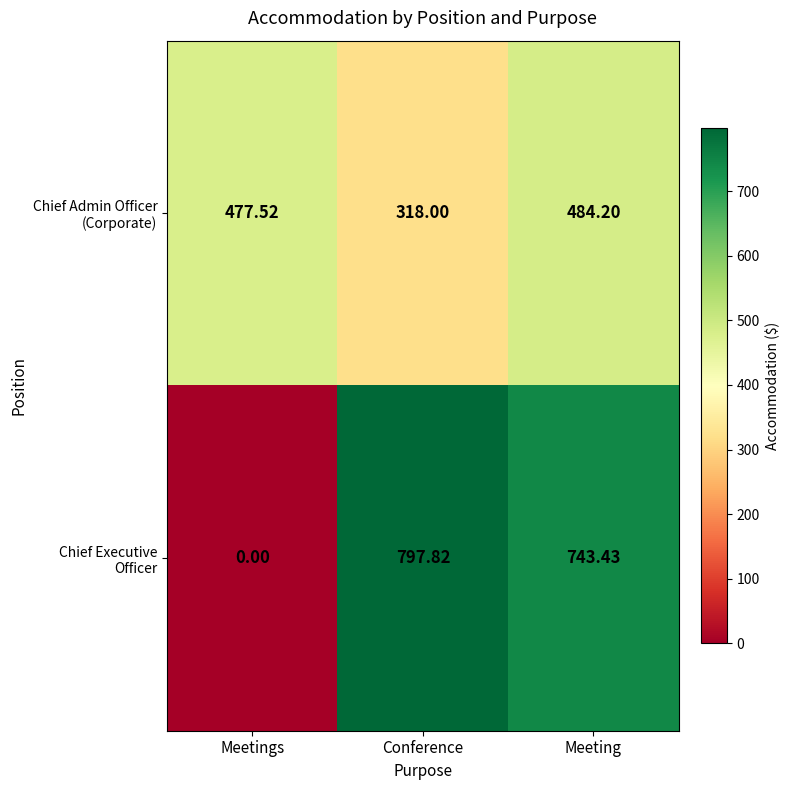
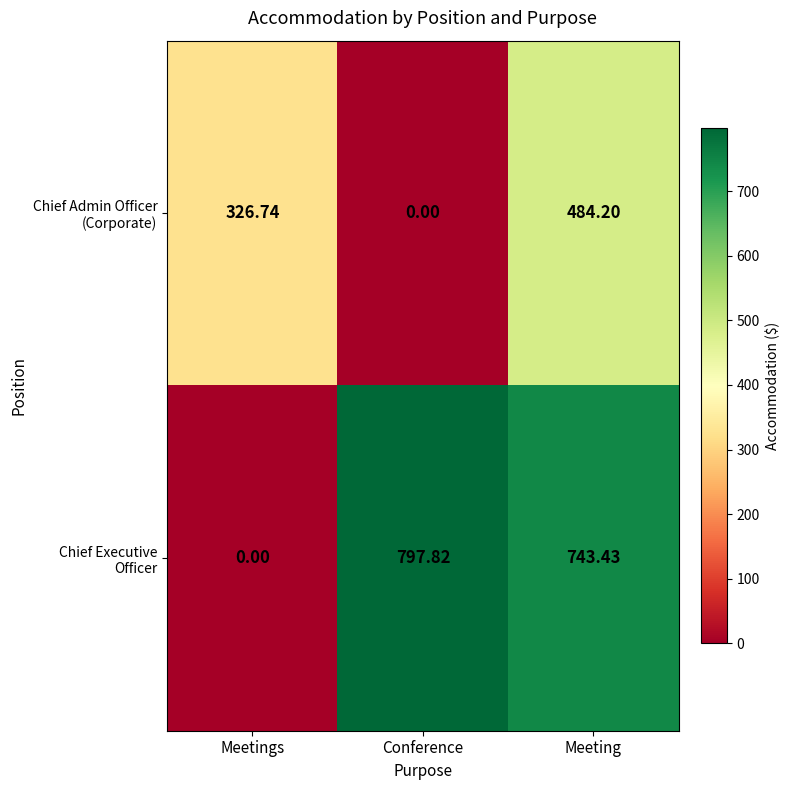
Chief Admin Officer (Corporate), Meetings: 477.52 -> 326.74
Chief Admin Officer (Corporate), Conference: 318.00 -> 0.00
